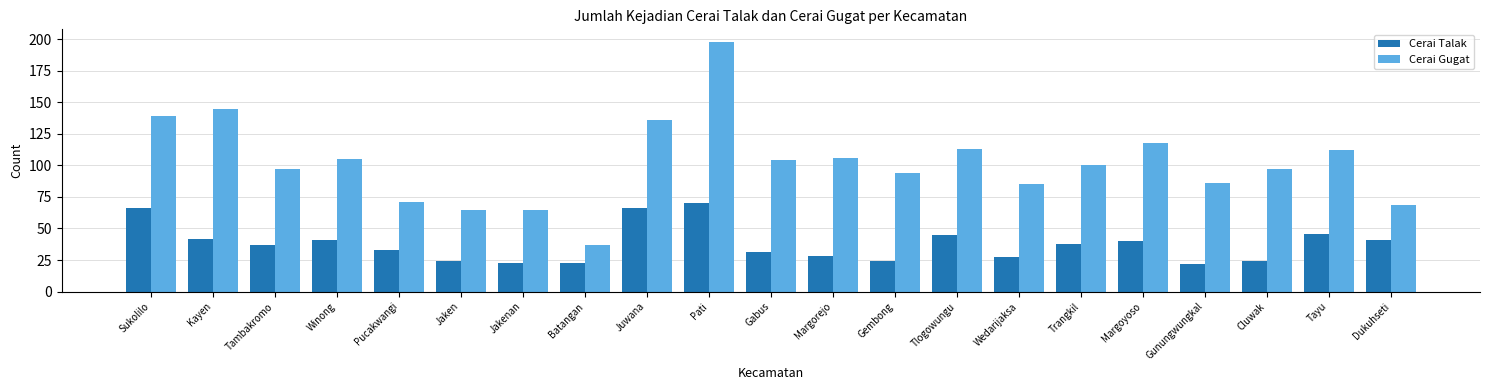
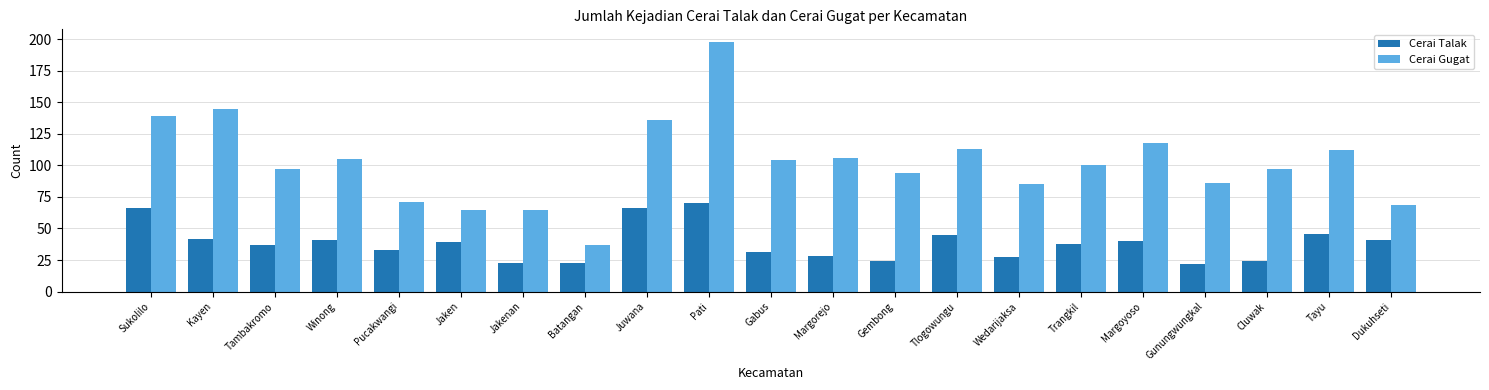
Cerai Talak, Jaken: 24 -> 39
